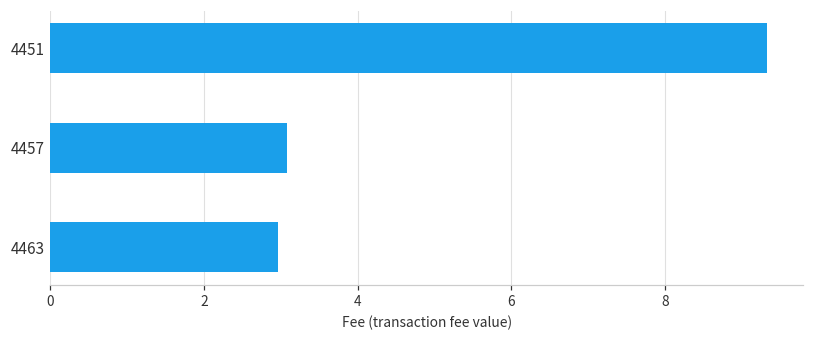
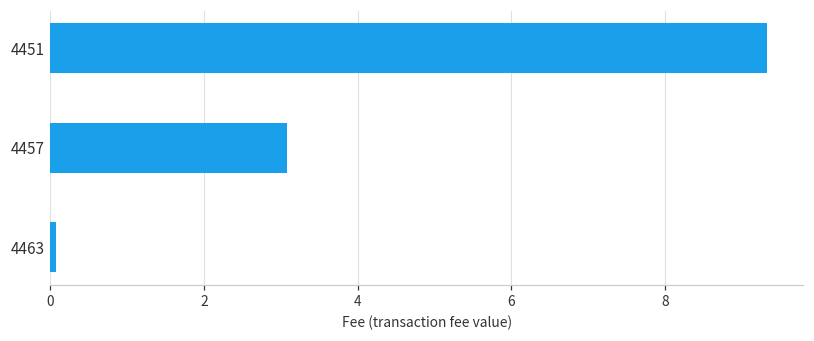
4463: 3.0 -> 0.1
